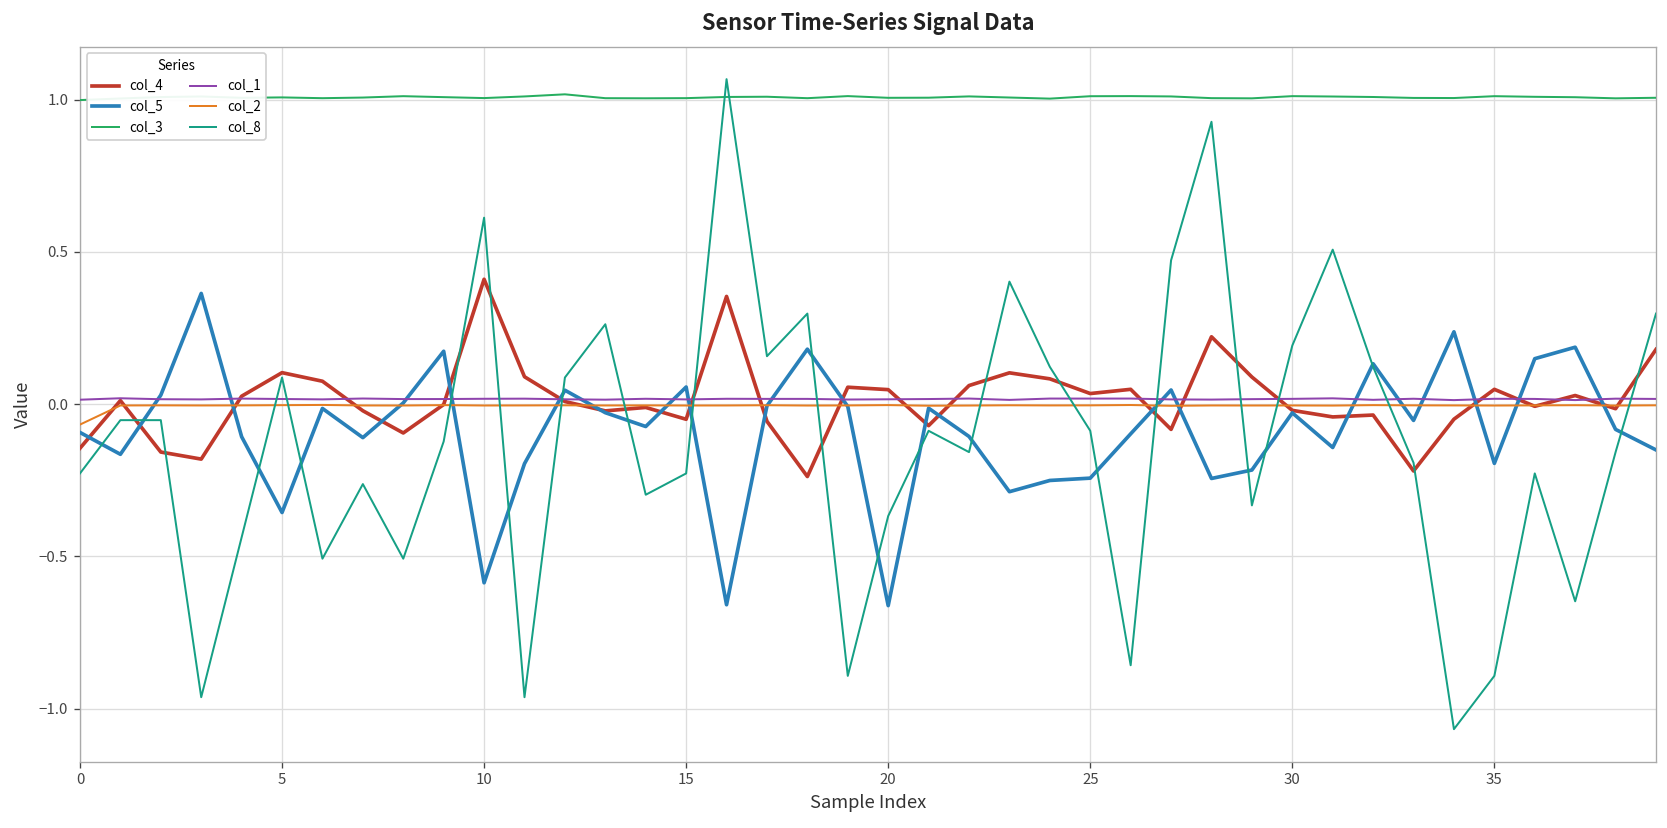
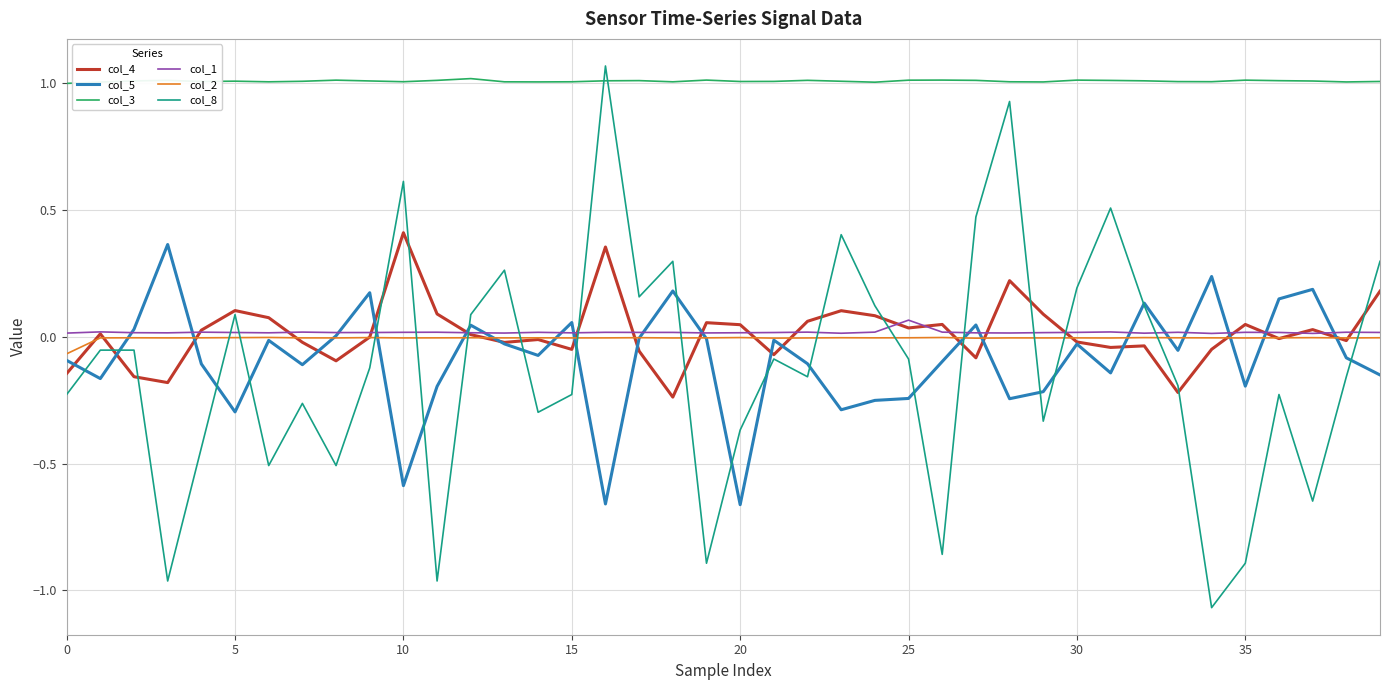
col_5, 5: -0.36 -> -0.30
col_1, 25: 0.02 -> 0.07
